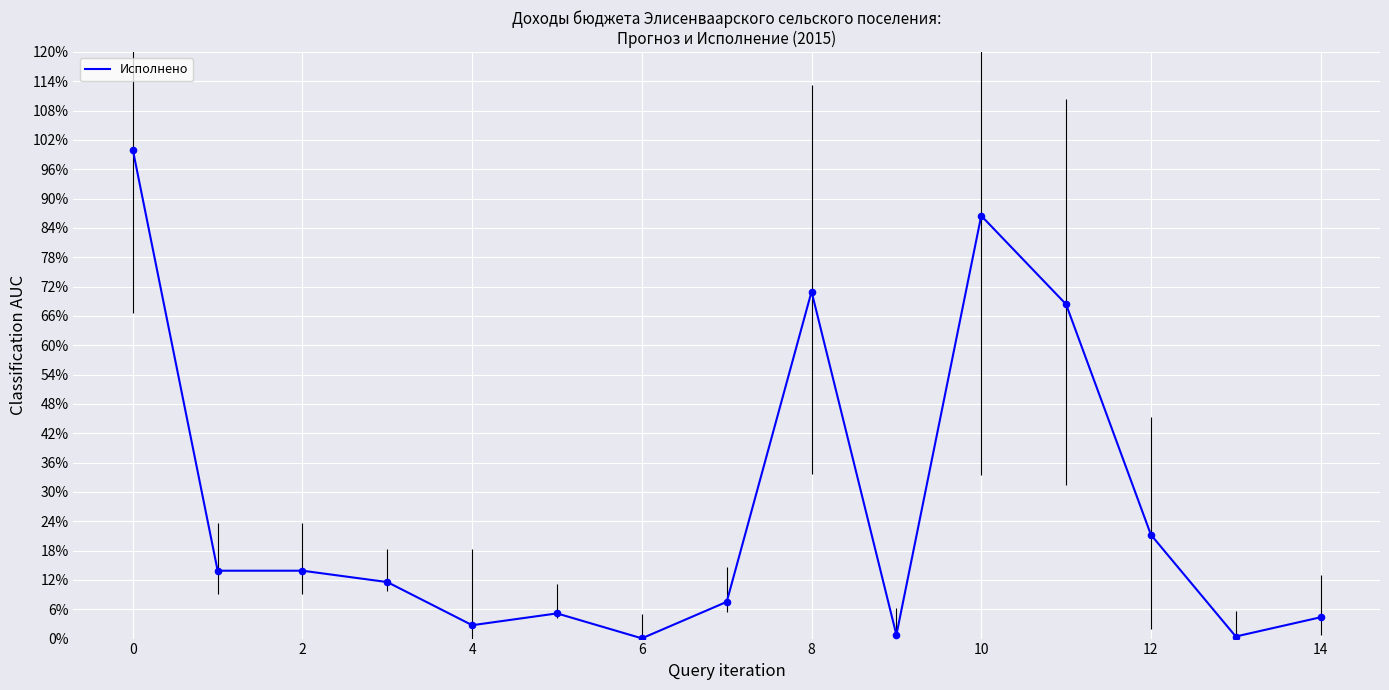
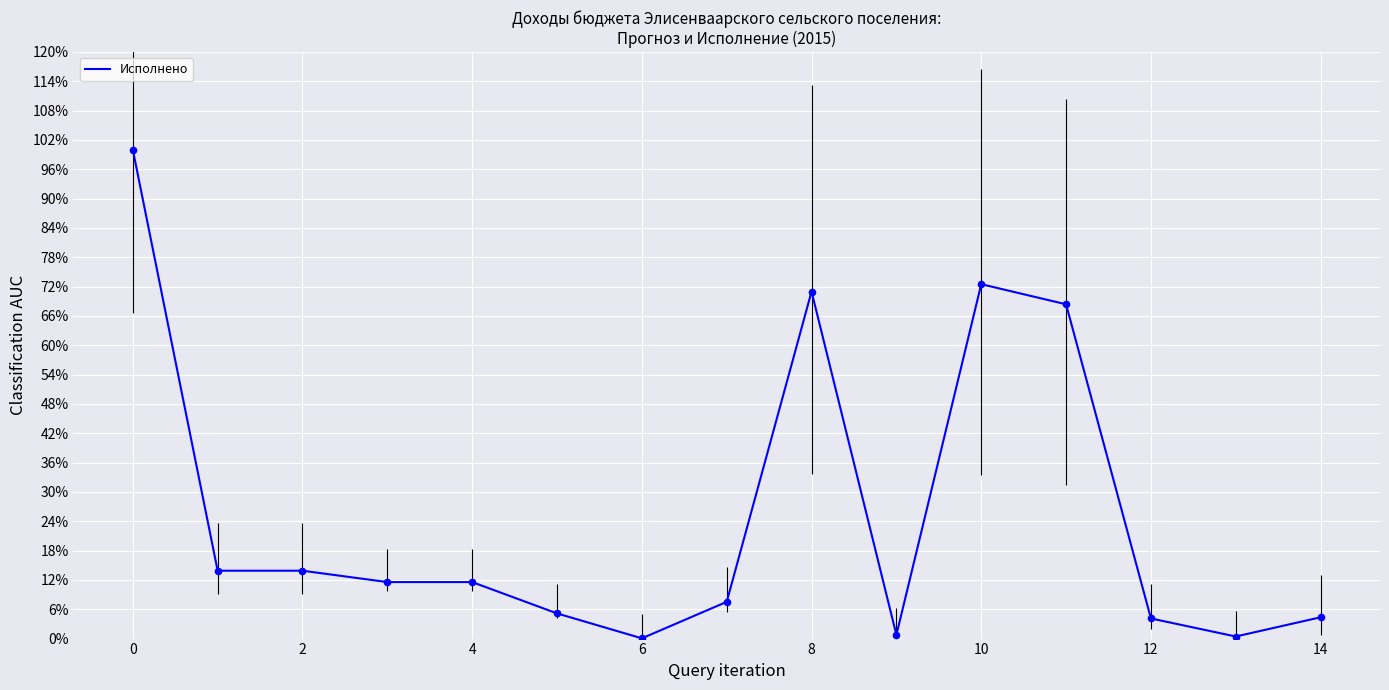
4: 3% -> 12%
10: 86% -> 72%
12: 21% -> 4%
